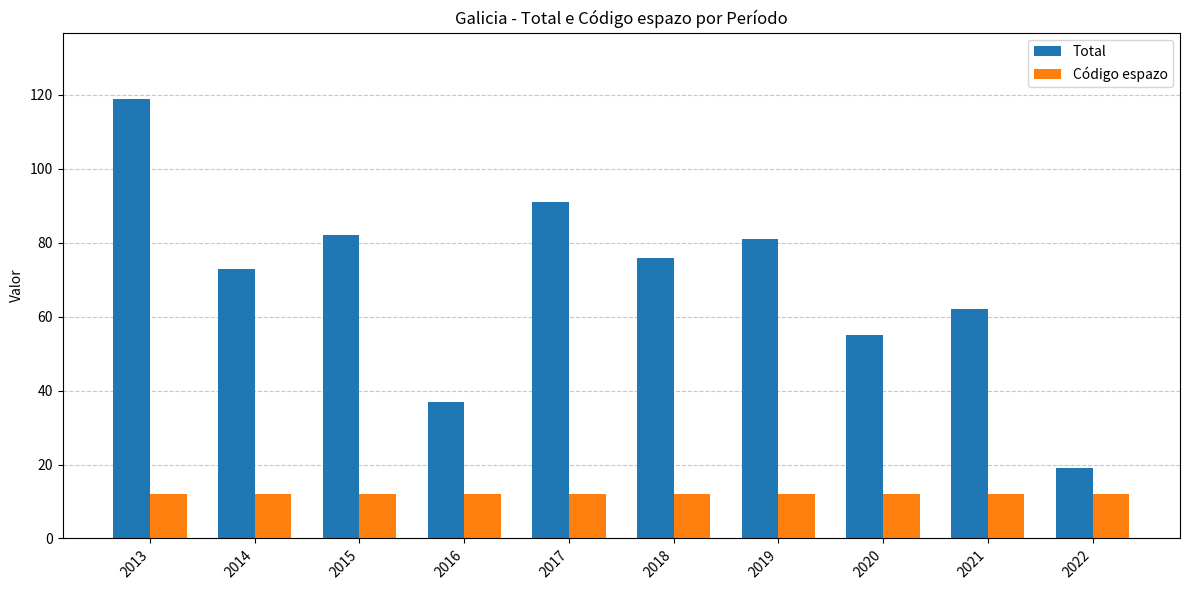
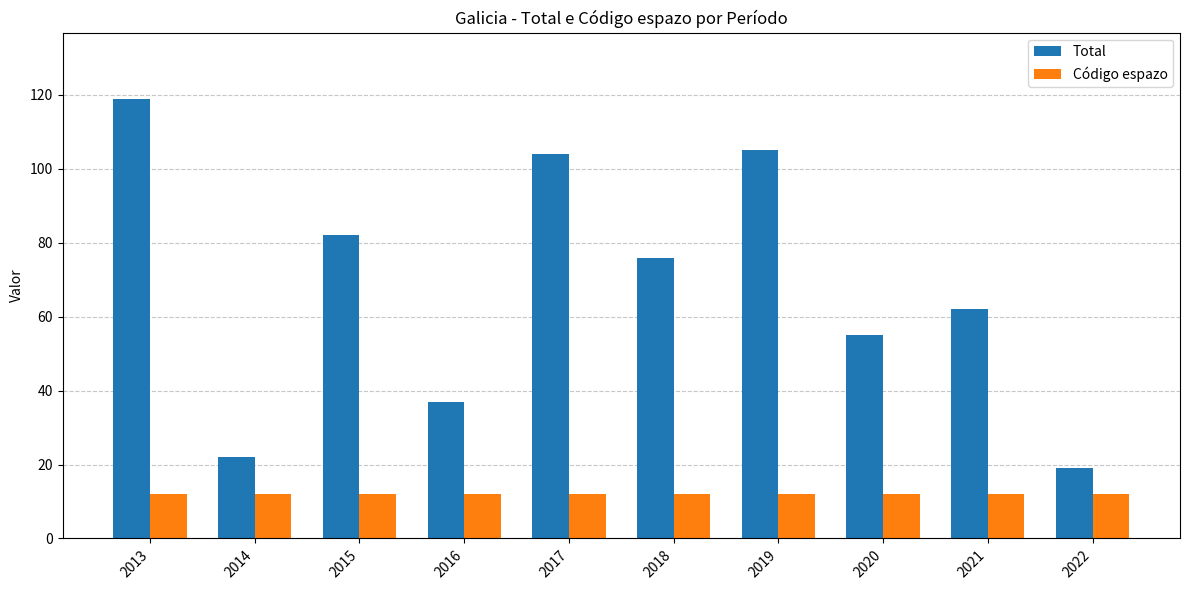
Total, 2014: 73 -> 22
Total, 2017: 91 -> 104
Total, 2019: 81 -> 105
